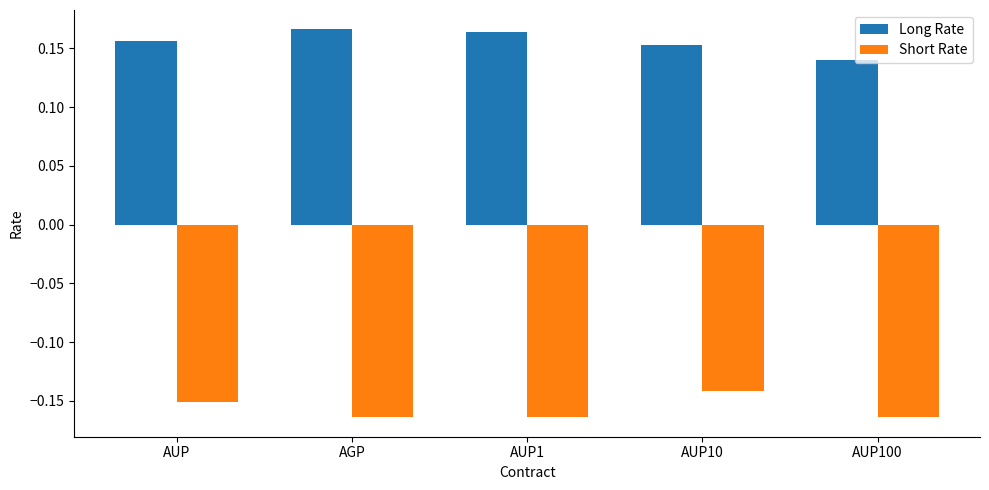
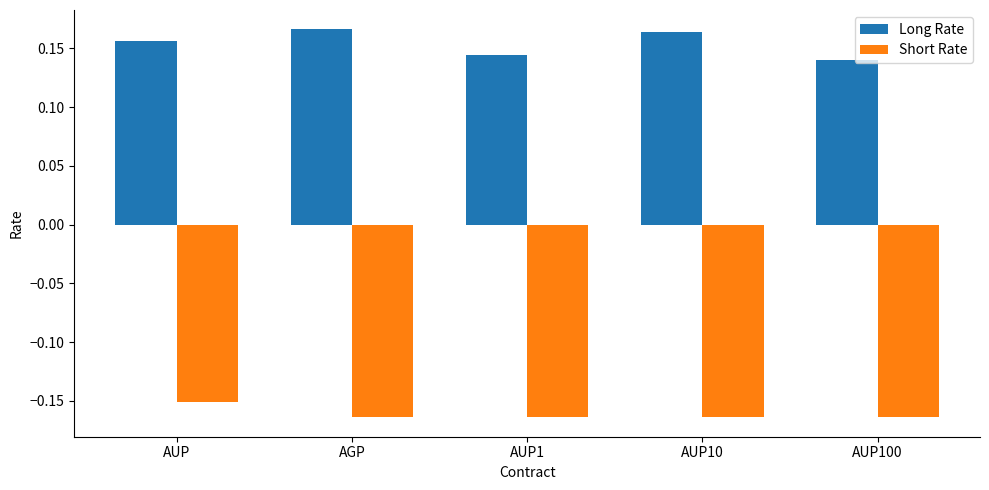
Long Rate, AUP1: 0.163 -> 0.144
Long Rate, AUP10: 0.153 -> 0.163
Short Rate, AUP10: -0.142 -> -0.163
